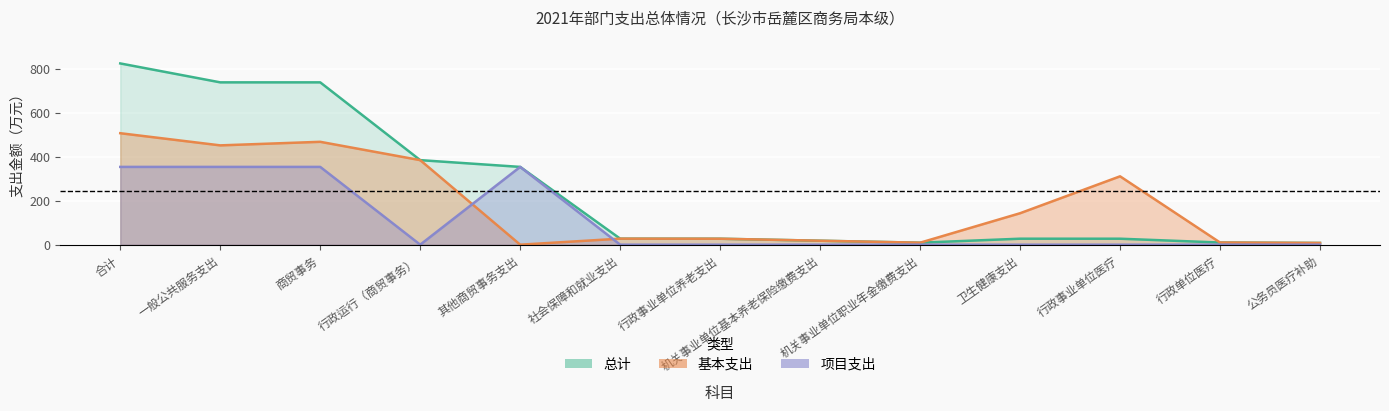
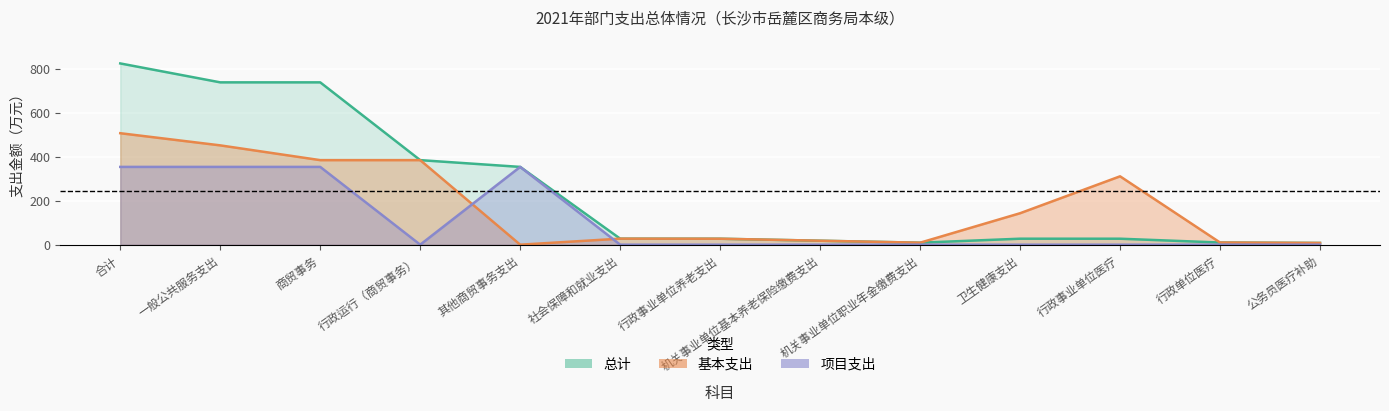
基本支出, 商贸事务: 470 -> 380
